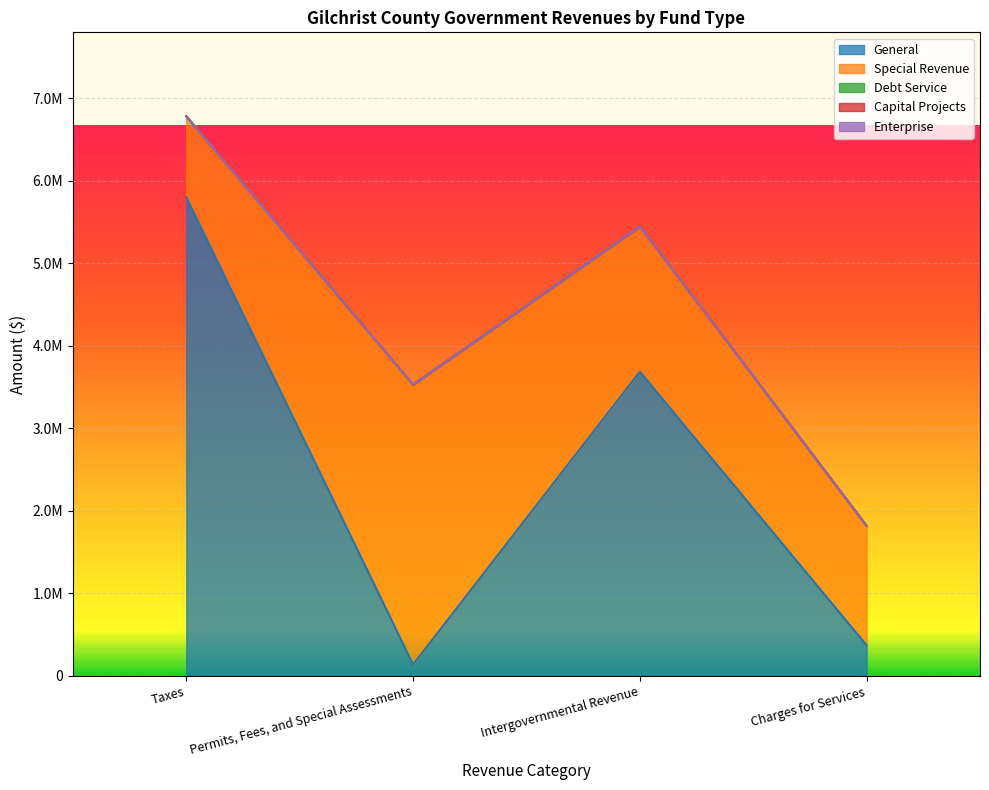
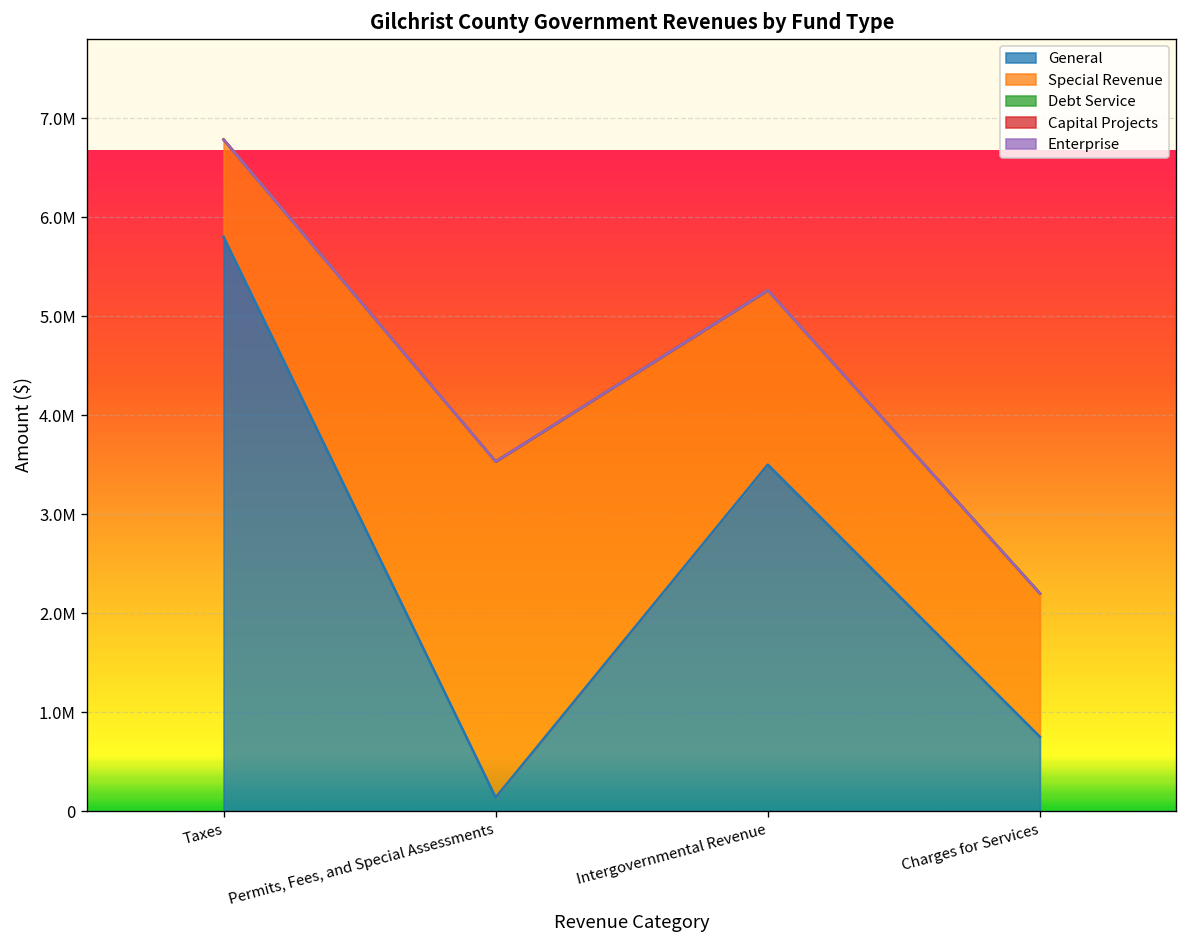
General, Intergovernmental Revenue: 3700000 -> 3500000
General, Charges for Services: 400000 -> 700000
